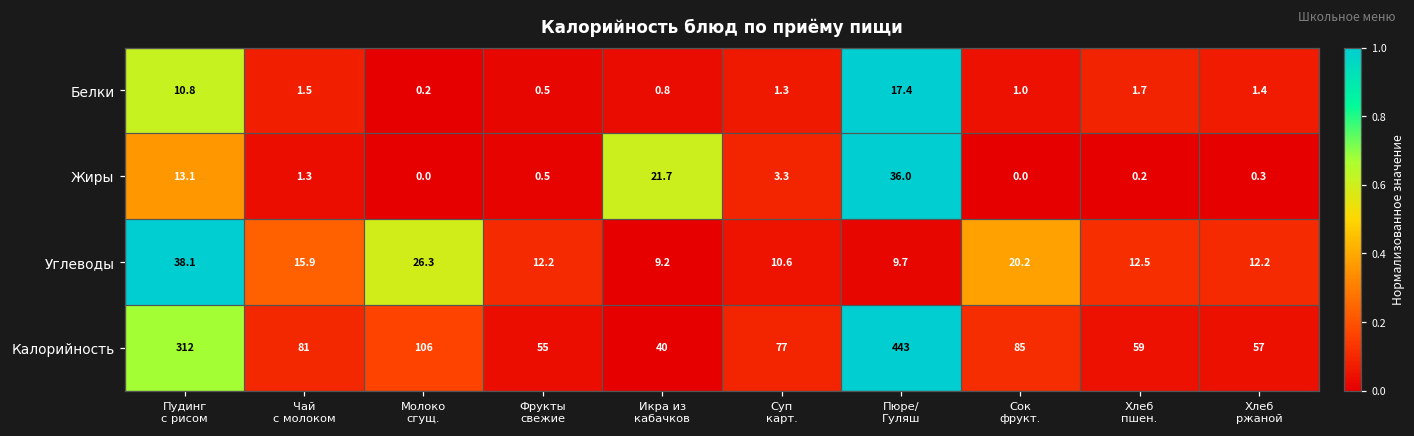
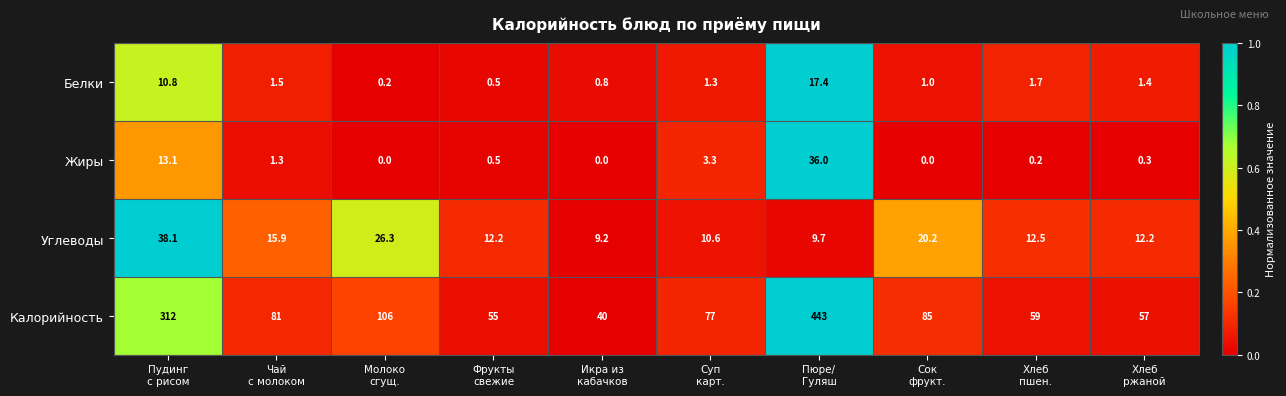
Жиры, Икра из кабачков: 21.7 -> 0.0
